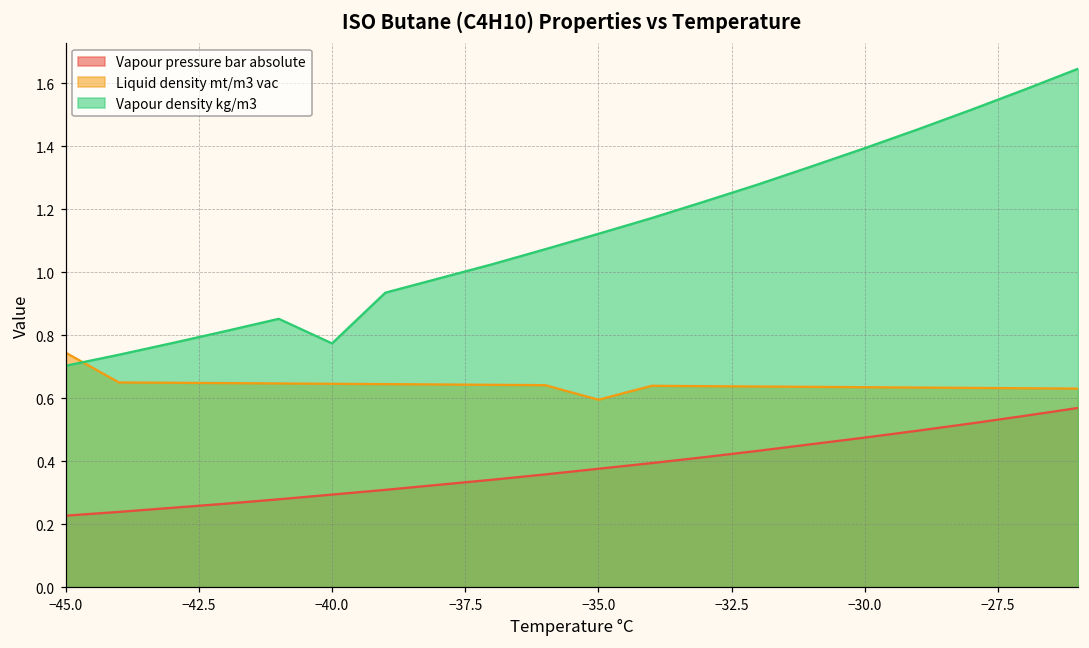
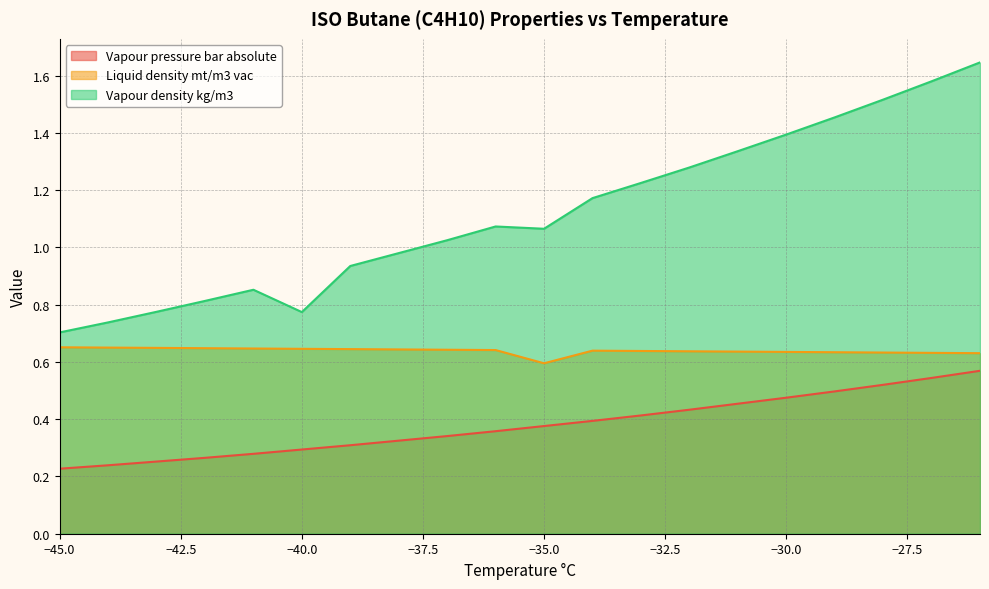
Liquid density mt/m3 vac, −45.0: 0.74 -> 0.65
Vapour density kg/m3, −35.0: 1.12 -> 1.07
